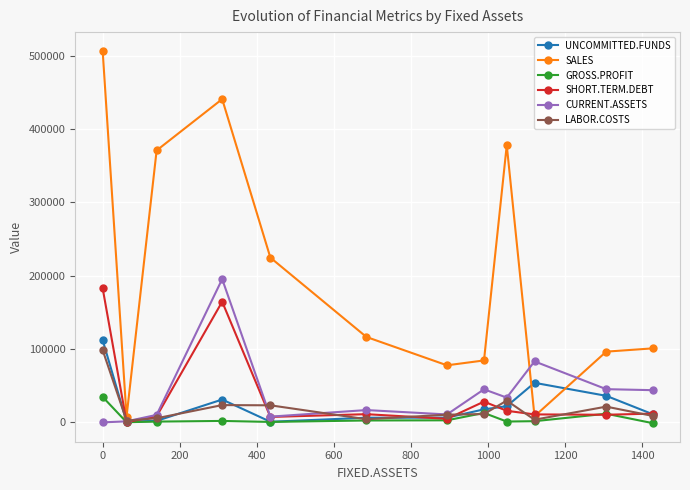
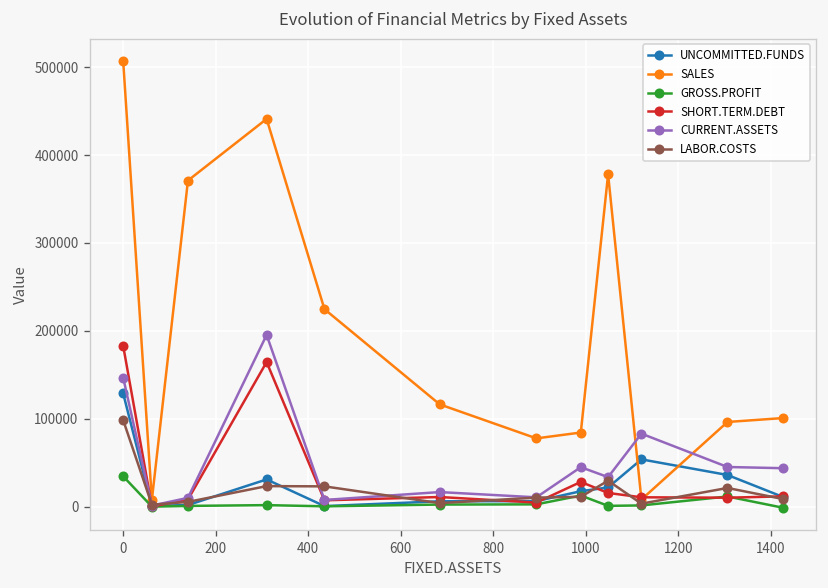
UNCOMMITTED.FUNDS, 0: 110000 -> 130000
CURRENT.ASSETS, 0: 0 -> 150000
